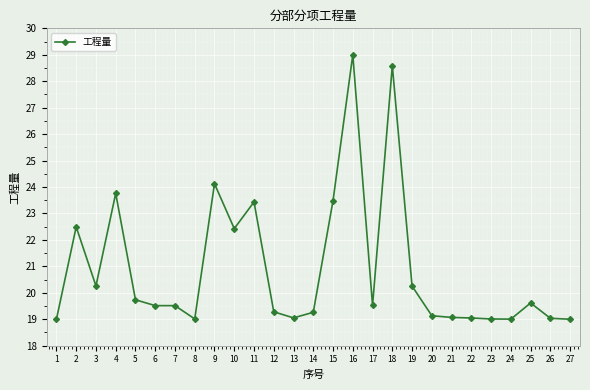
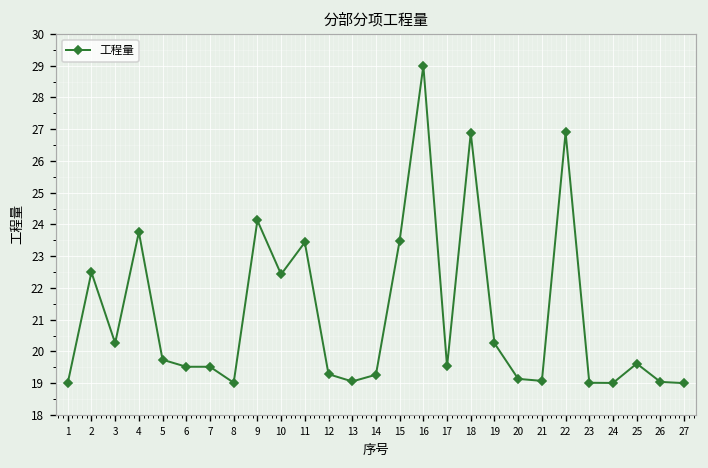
18: 28.6 -> 26.9
22: 19.0 -> 26.9
